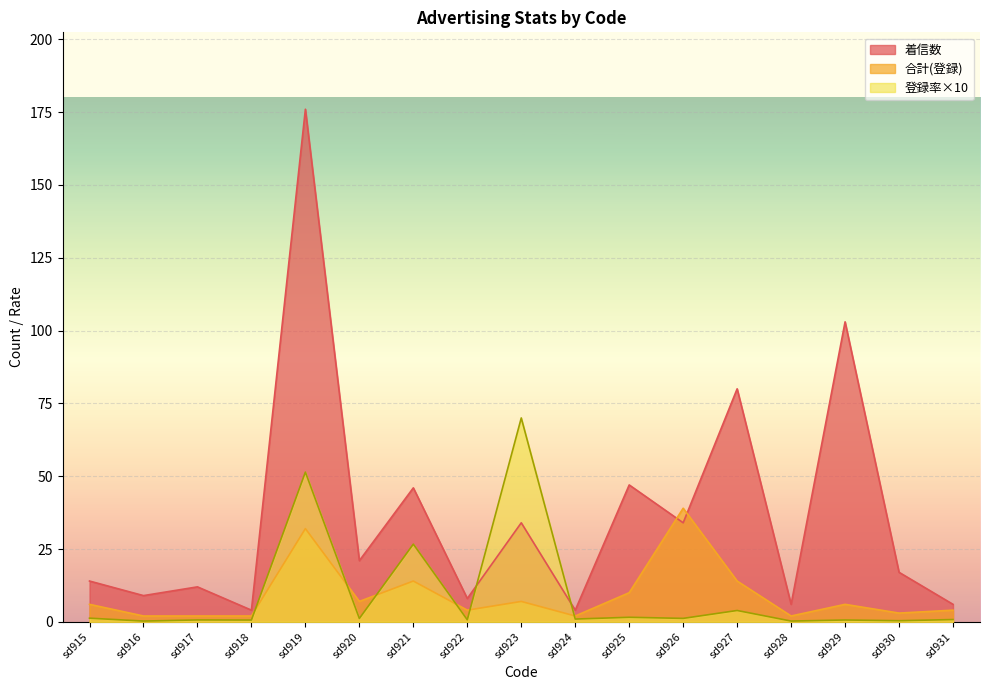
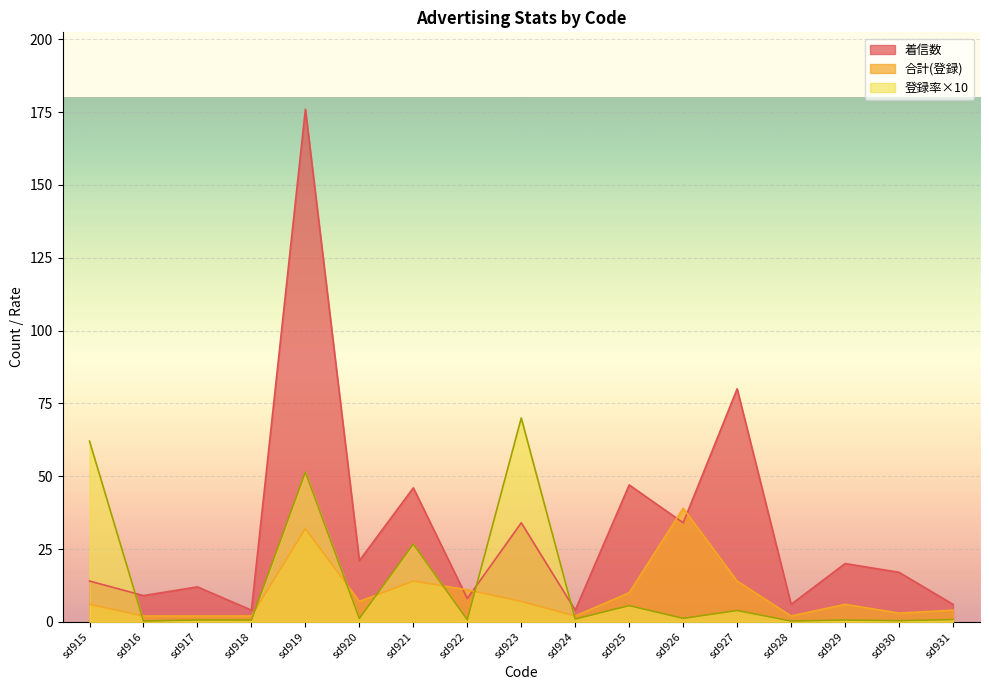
登録率×10, sd915: 1 -> 62
合計(登録), sd922: 4 -> 11
登録率×10, sd925: 2 -> 6
着信数, sd929: 103 -> 20
